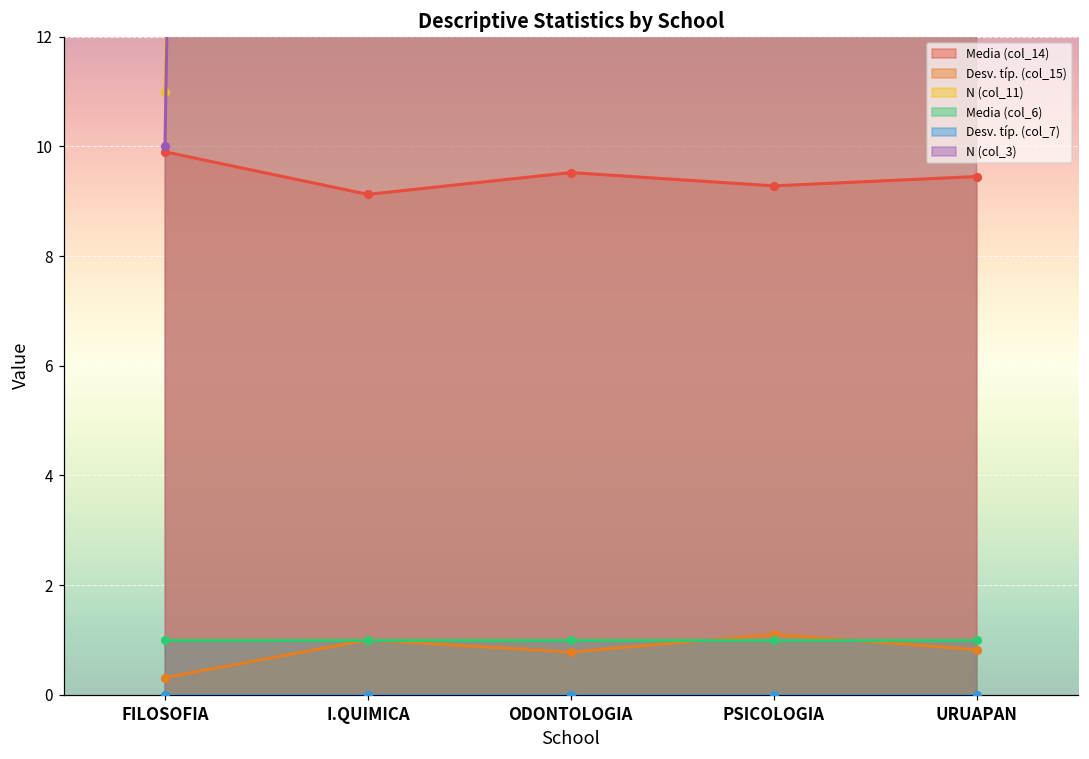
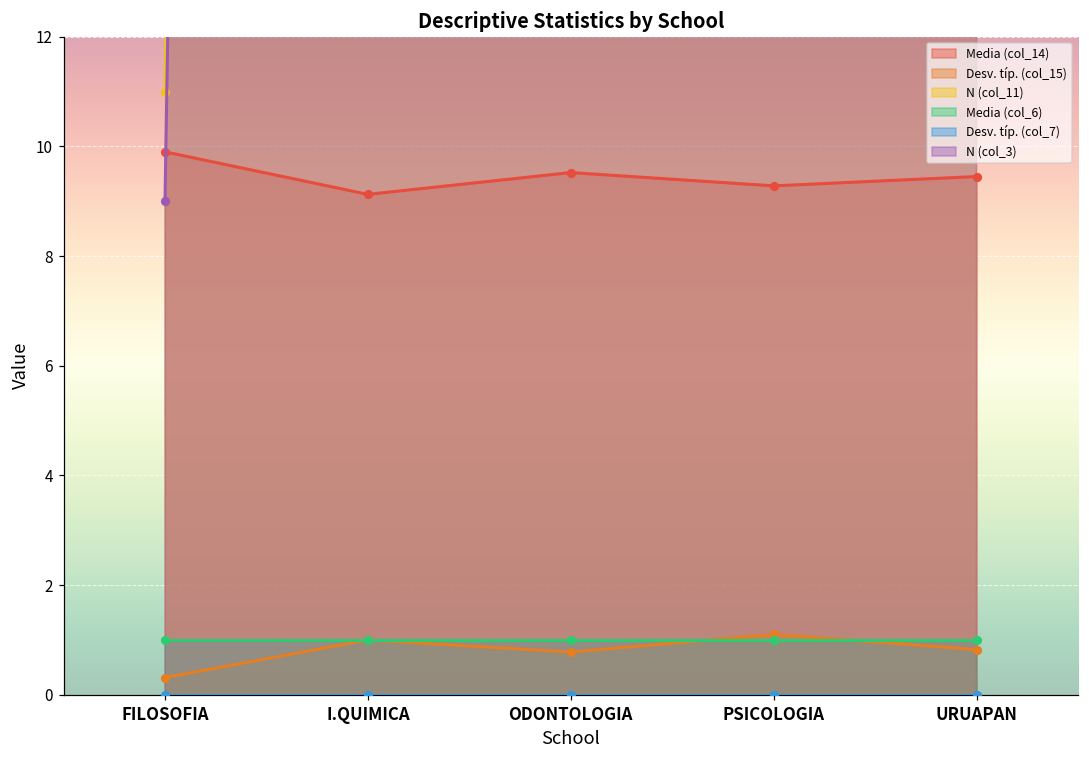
N (col_3), FILOSOFIA: 10 -> 9
